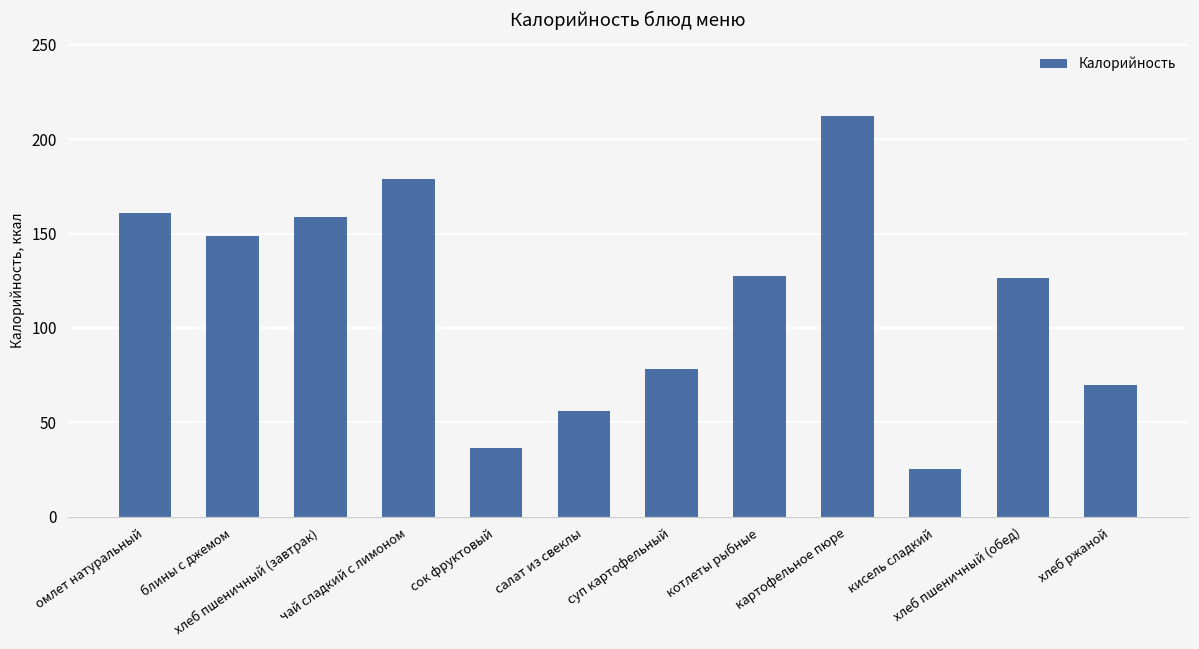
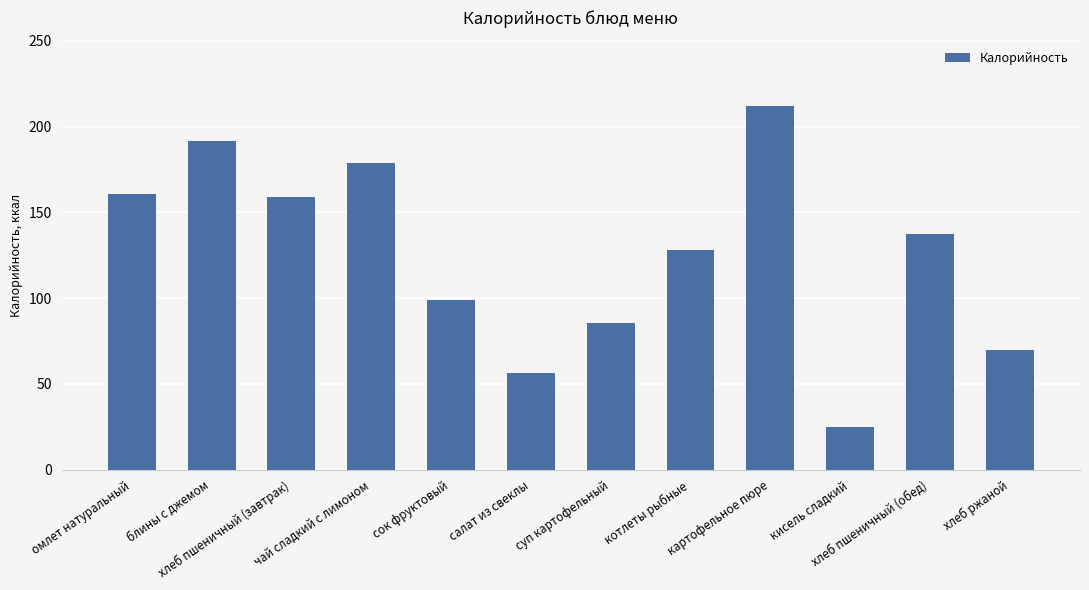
блины с джемом: 149 -> 192
сок фруктовый: 36 -> 99
суп картофельный: 78 -> 86
хлеб пшеничный (обед): 126 -> 137
